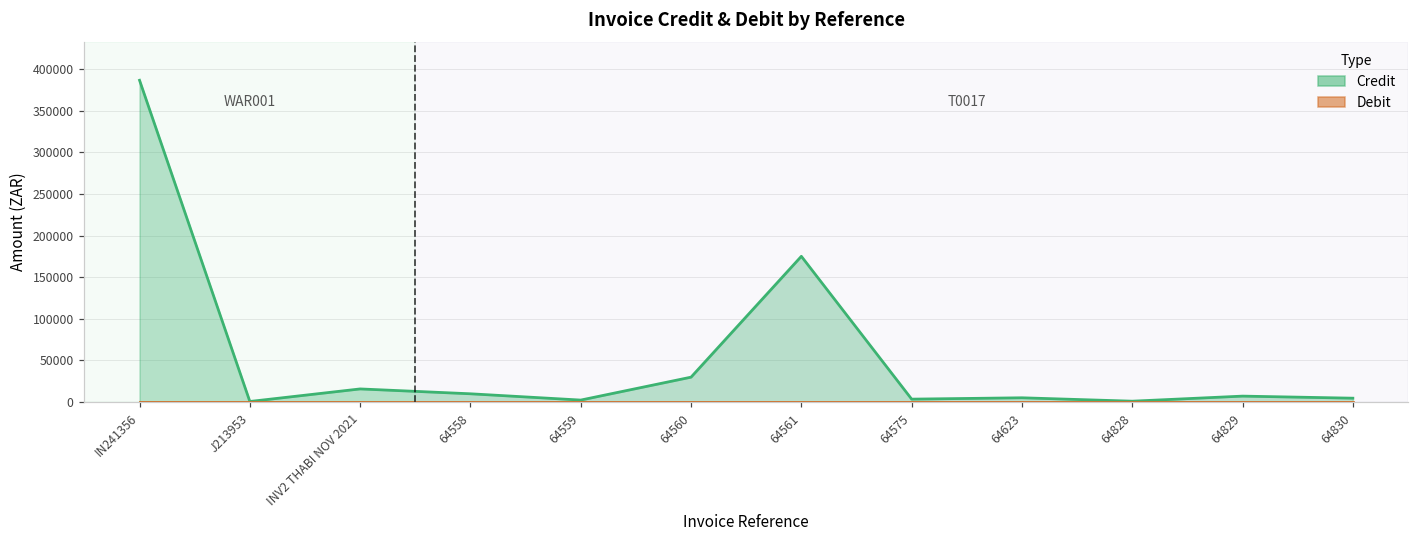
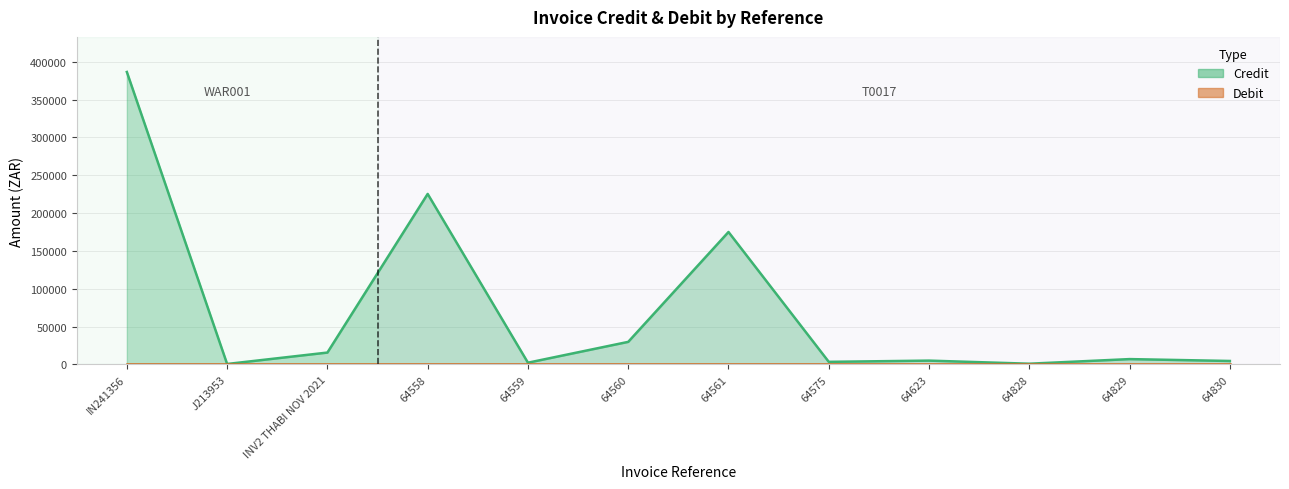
Credit, 64558: 10000 -> 230000
